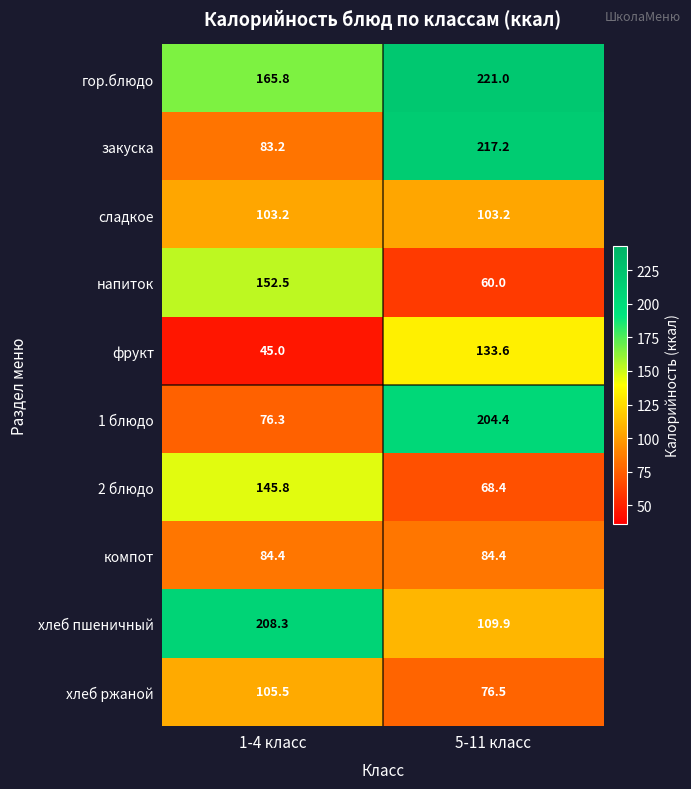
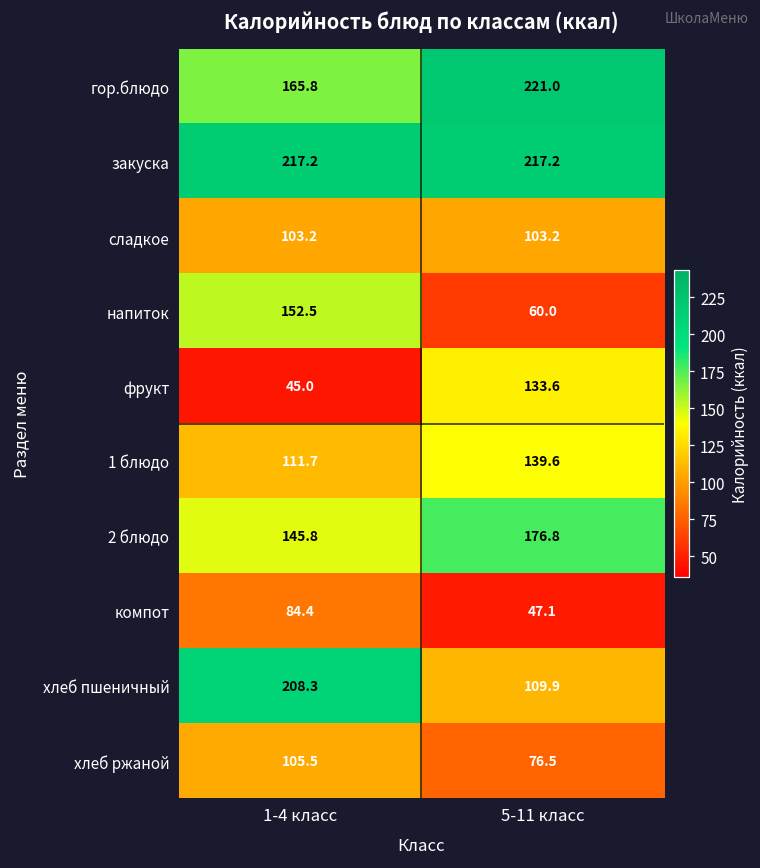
закуска, 1-4 класс: 83.2 -> 217.2
1 блюдо, 1-4 класс: 76.3 -> 111.7
1 блюдо, 5-11 класс: 204.4 -> 139.6
2 блюдо, 5-11 класс: 68.4 -> 176.8
компот, 5-11 класс: 84.4 -> 47.1
